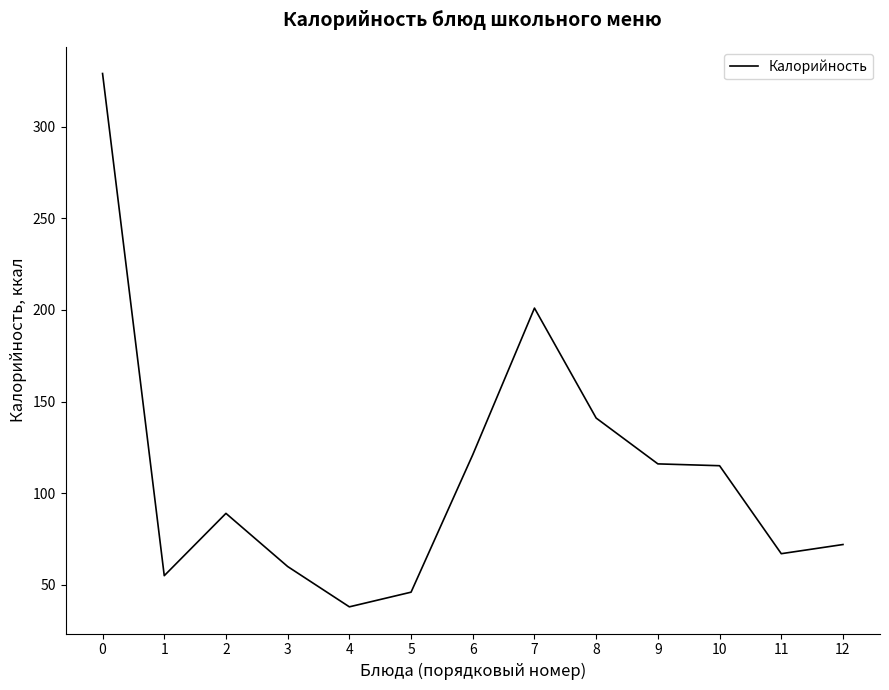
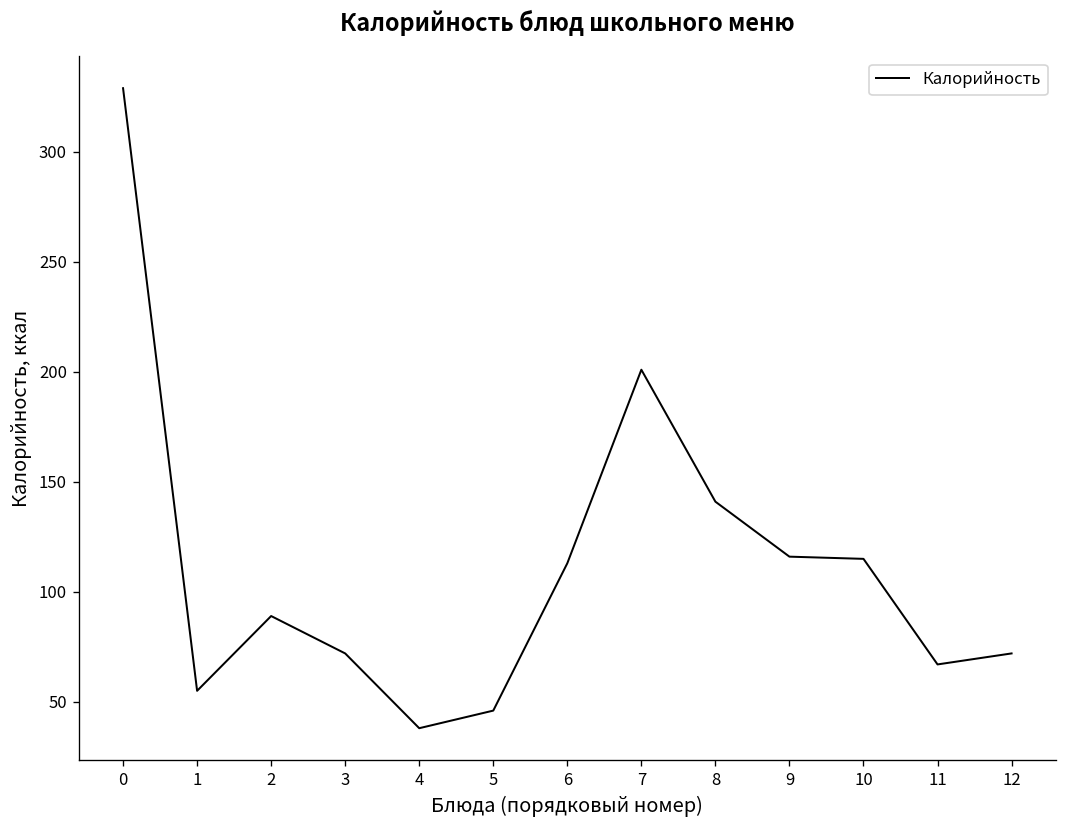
3: 60 -> 72
6: 121 -> 113
